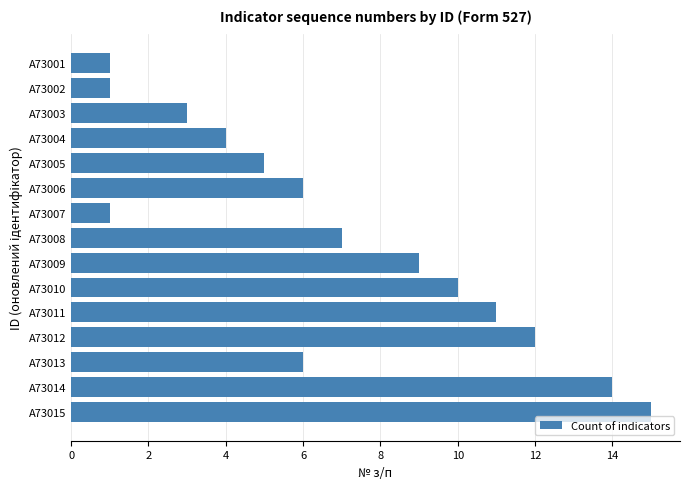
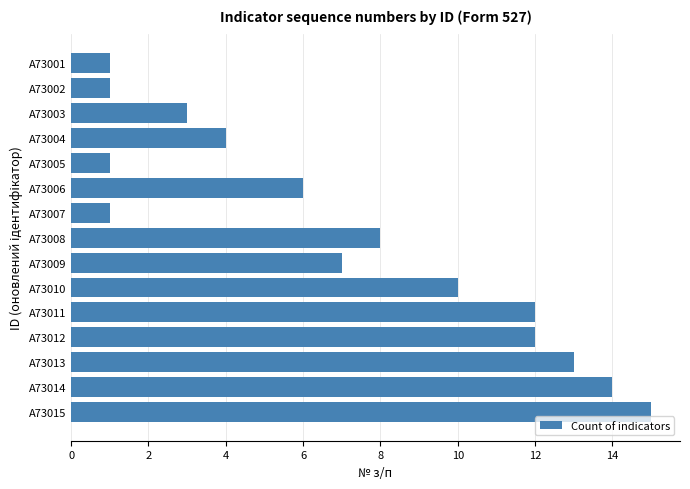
A73005: 5 -> 1
A73008: 7 -> 8
A73009: 9 -> 7
A73011: 11 -> 12
A73013: 6 -> 13
